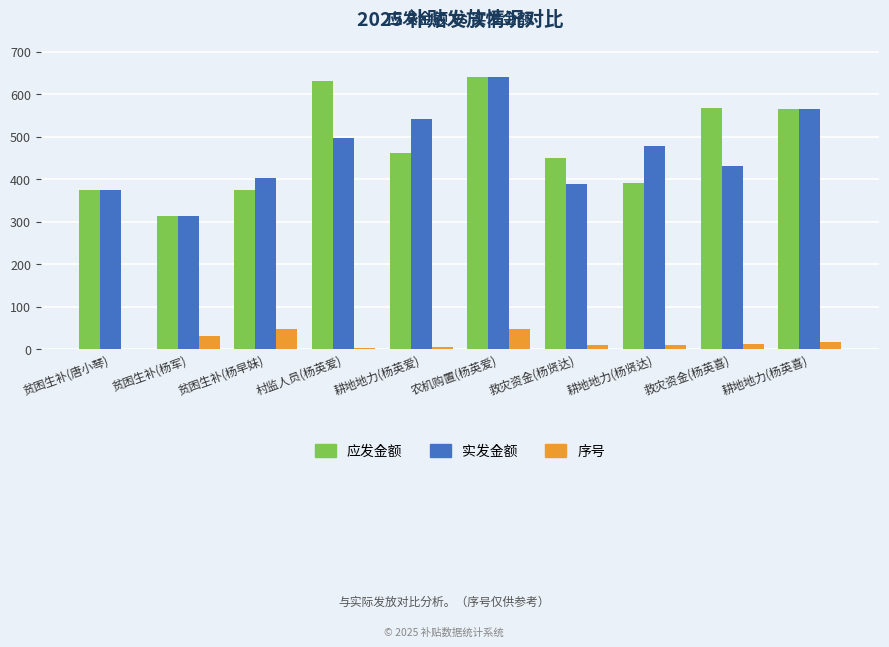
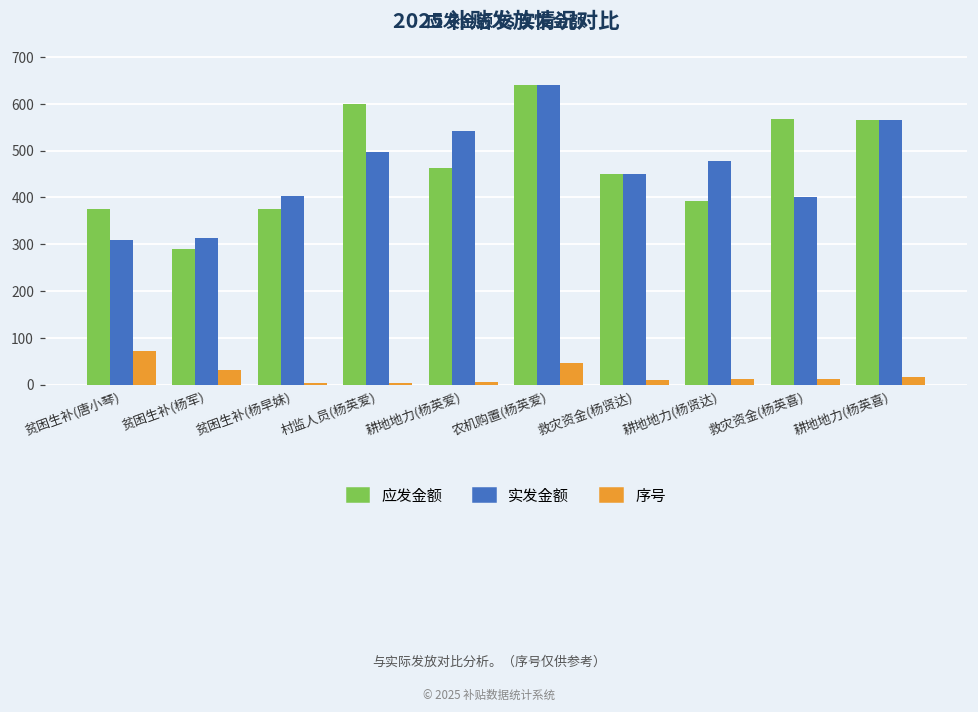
实发金额, 贫困生补(唐小琴): 380 -> 310
序号, 贫困生补(唐小琴): 0 -> 70
应发金额, 贫困生补(杨军): 310 -> 290
序号, 贫困生补(杨早妹): 50 -> 0
应发金额, 村监人员(杨英爱): 630 -> 600
实发金额, 救灾资金(杨贤达): 390 -> 450
实发金额, 救灾资金(杨英喜): 430 -> 400
